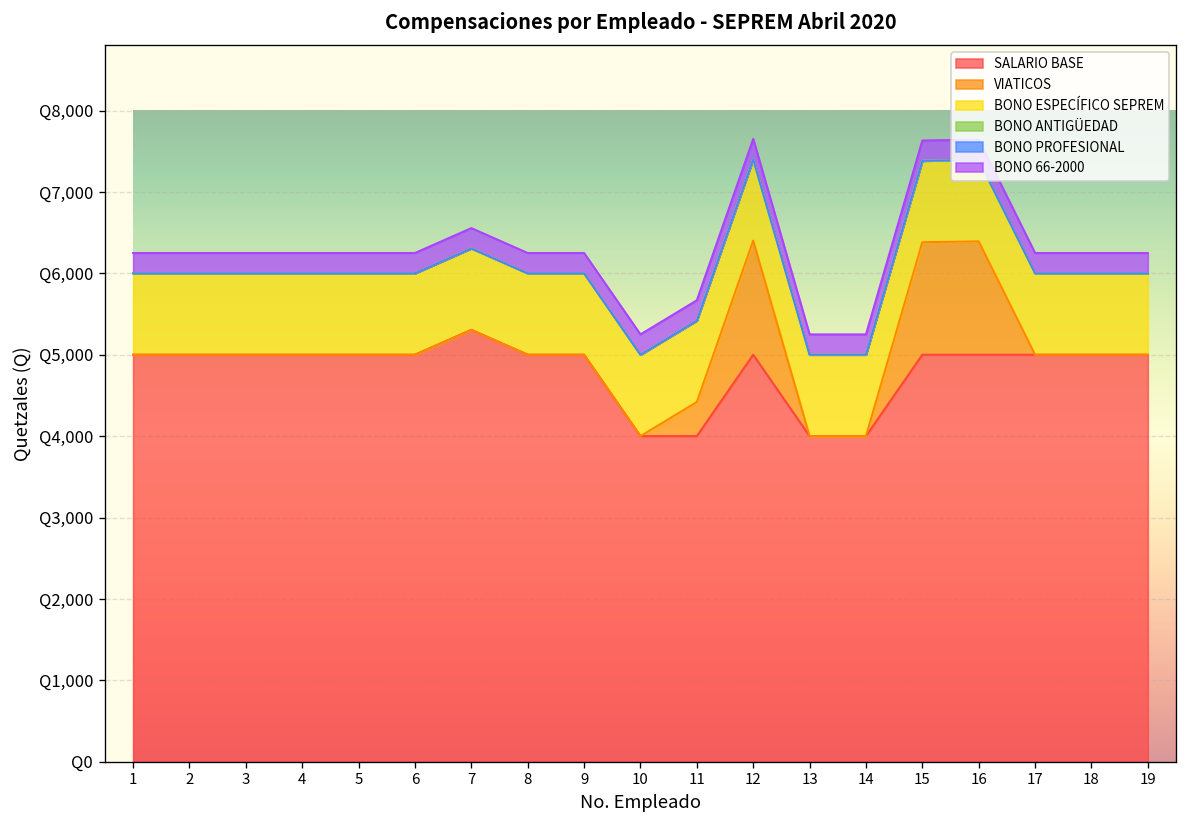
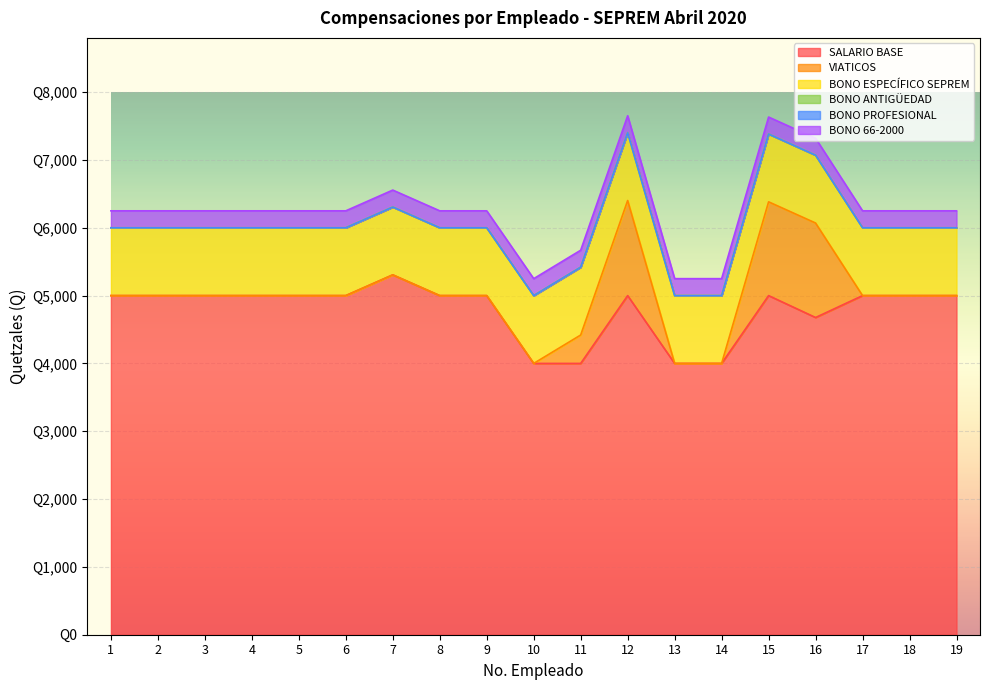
SALARIO BASE, 16: Q5,000 -> Q4,700
